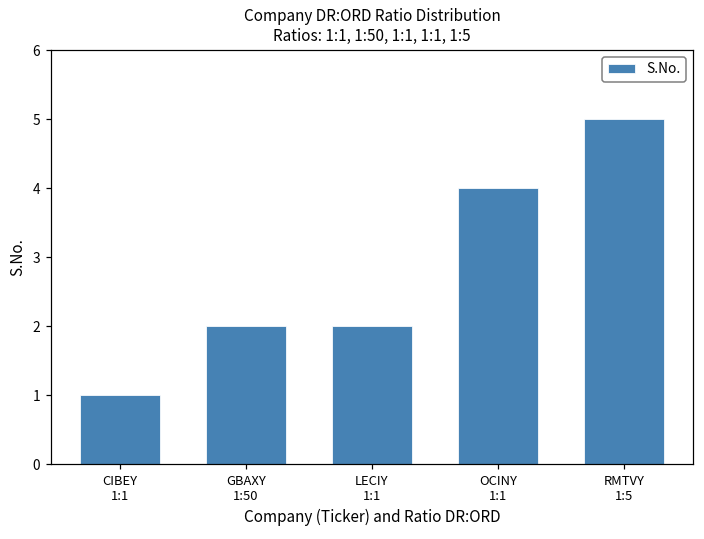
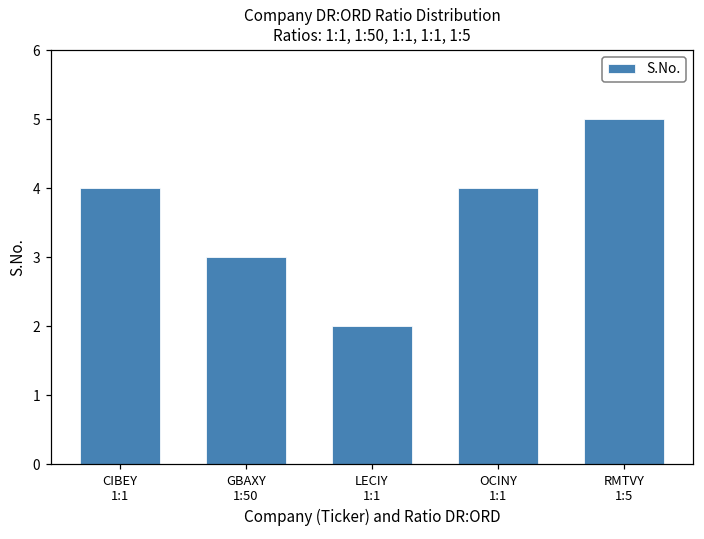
CIBEY 1:1: 1 -> 4
GBAXY 1:50: 2 -> 3
